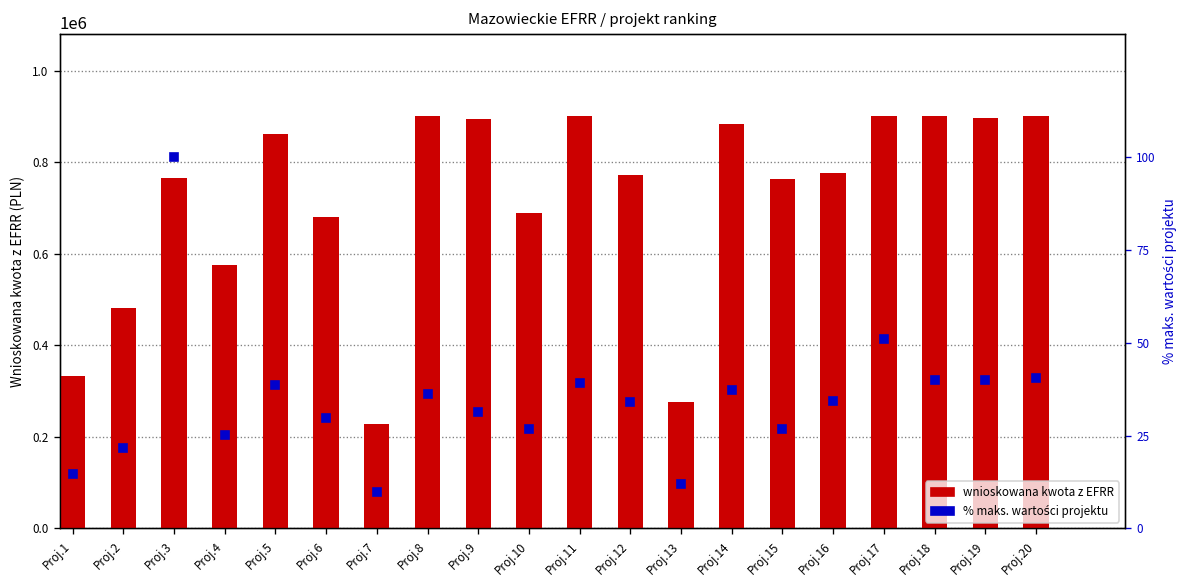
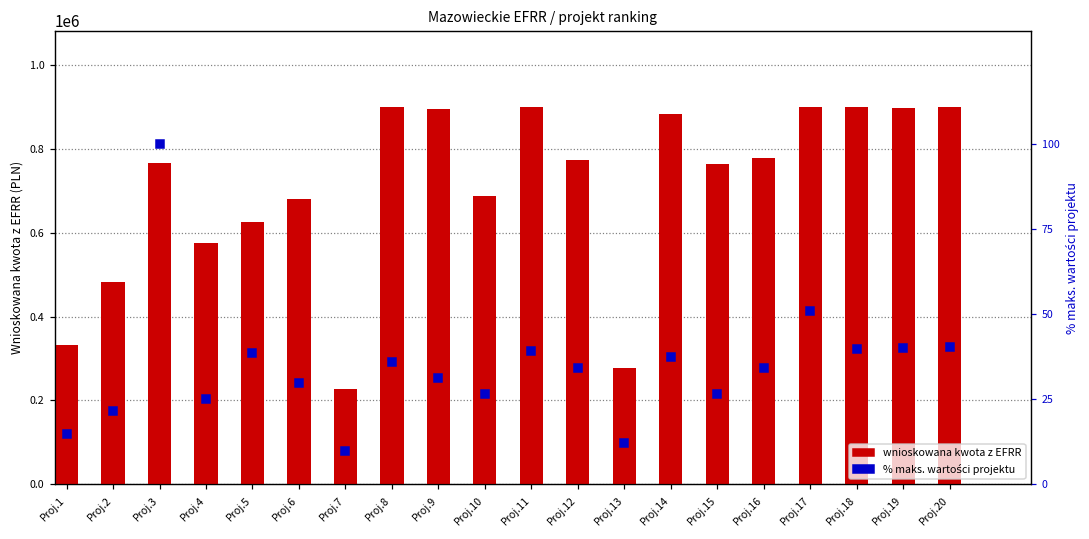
wnioskowana kwota z EFRR, Proj.5: 860000 -> 620000
